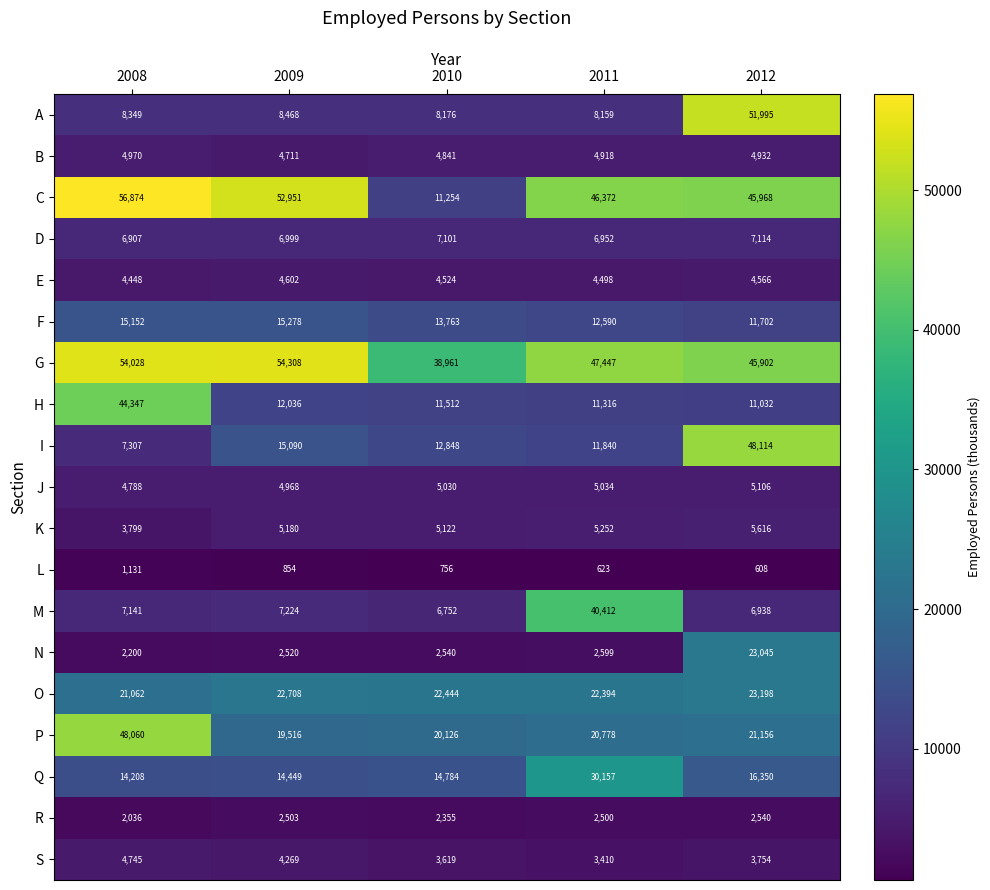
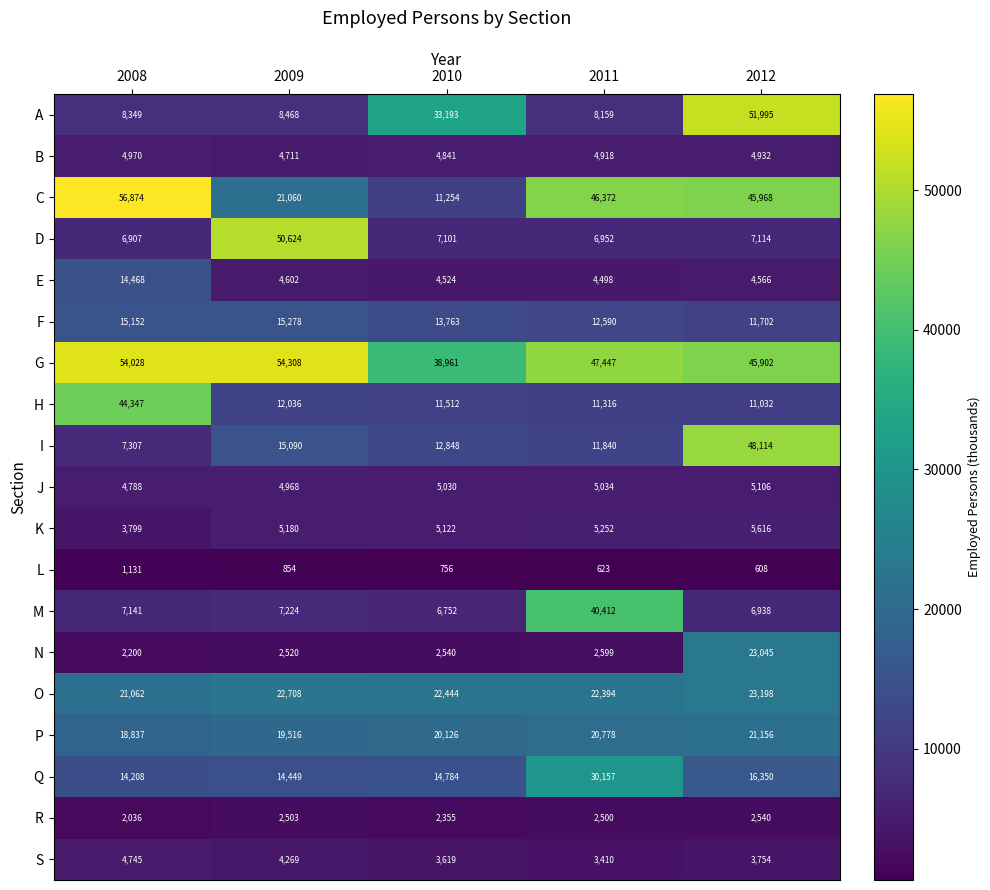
A, 2010: 8,176 -> 33,193
C, 2009: 52,951 -> 21,060
D, 2009: 6,999 -> 50,624
E, 2008: 4,448 -> 14,468
P, 2008: 48,060 -> 18,837
